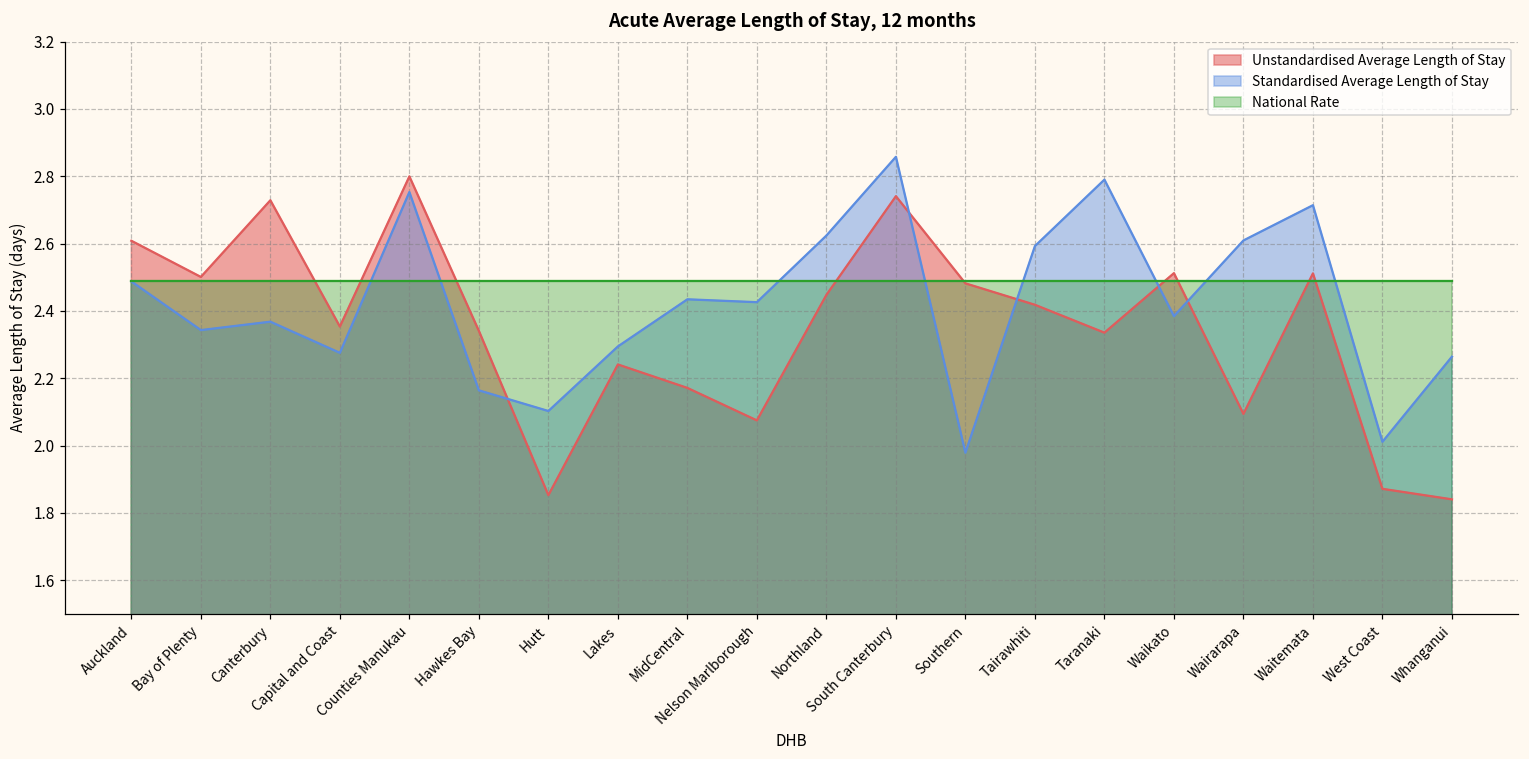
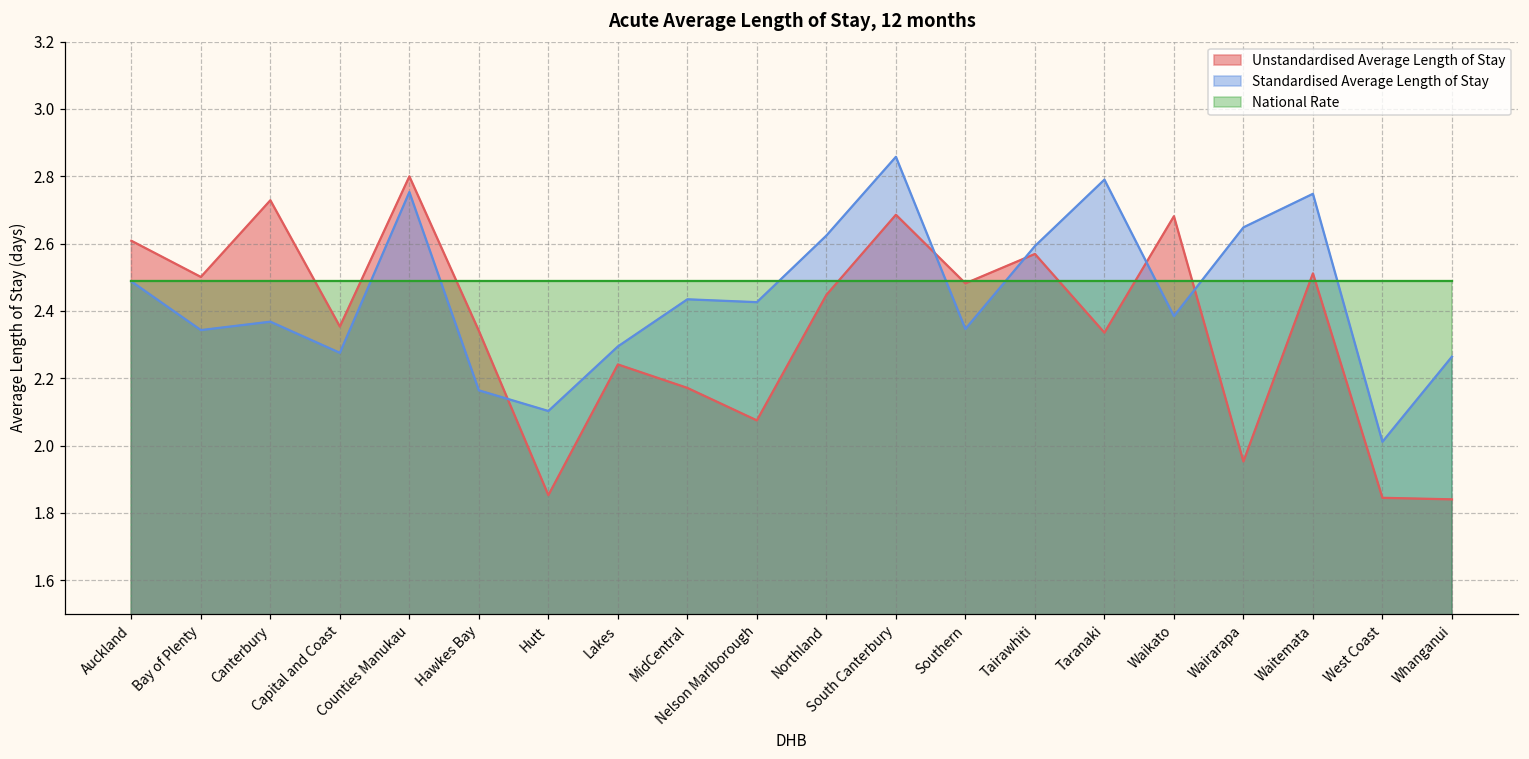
Unstandardised Average Length of Stay, South Canterbury: 2.74 -> 2.69
Standardised Average Length of Stay, Southern: 1.98 -> 2.35
Unstandardised Average Length of Stay, Tairawhiti: 2.42 -> 2.57
Unstandardised Average Length of Stay, Waikato: 2.51 -> 2.68
Unstandardised Average Length of Stay, Wairarapa: 2.09 -> 1.95
Standardised Average Length of Stay, Wairarapa: 2.61 -> 2.65
Standardised Average Length of Stay, Waitemata: 2.71 -> 2.75
Unstandardised Average Length of Stay, West Coast: 1.87 -> 1.84
